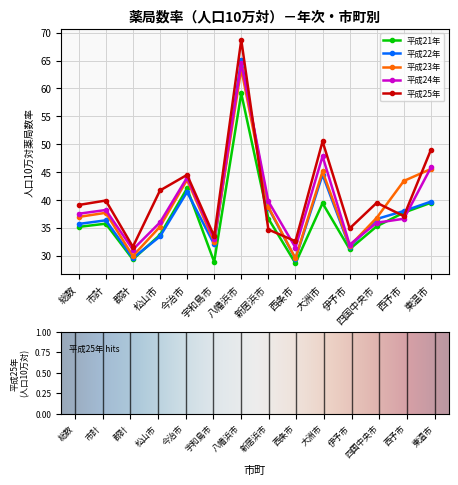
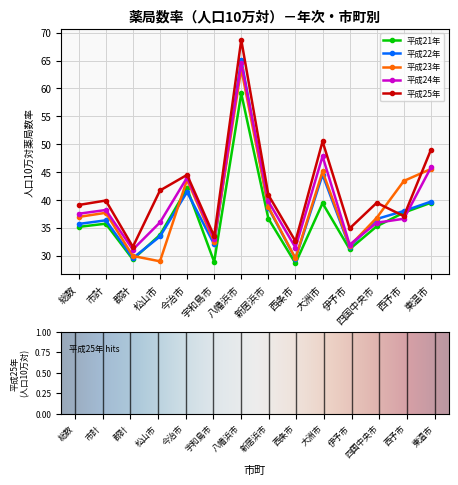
平成23年, 松山市: 35 -> 29
平成25年, 新居浜市: 35 -> 41
